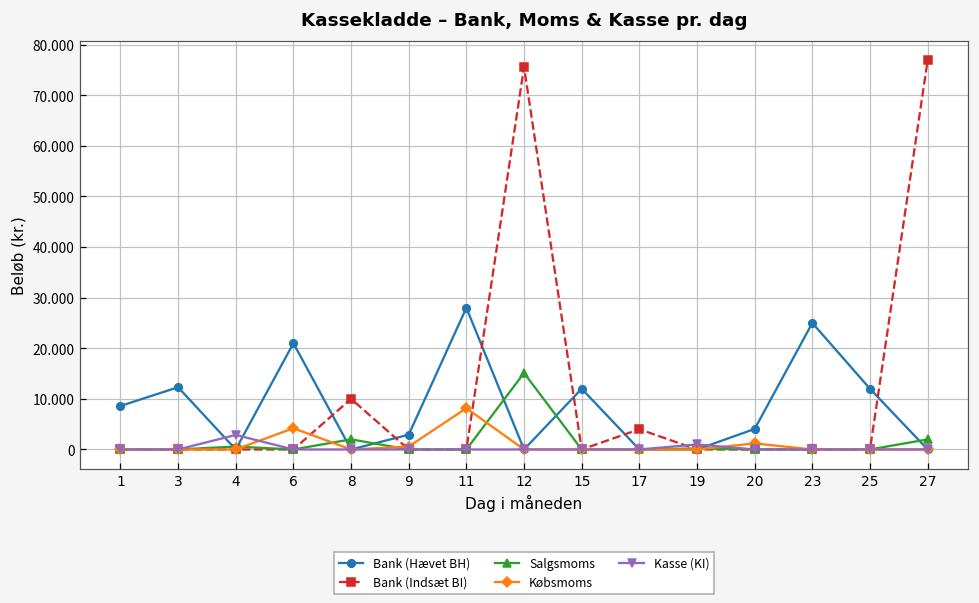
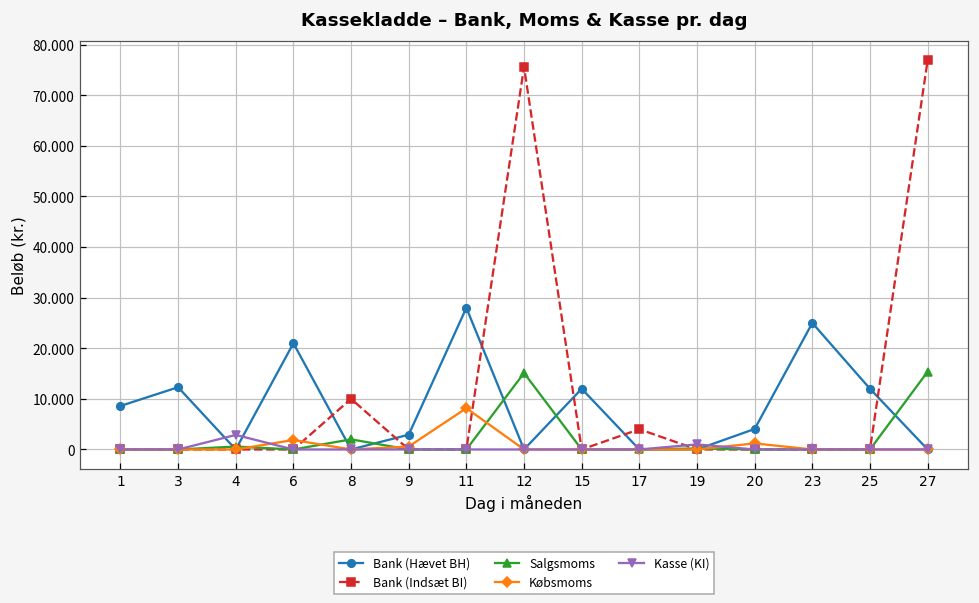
Købsmoms, 6: 4 -> 2
Salgsmoms, 27: 2 -> 15
